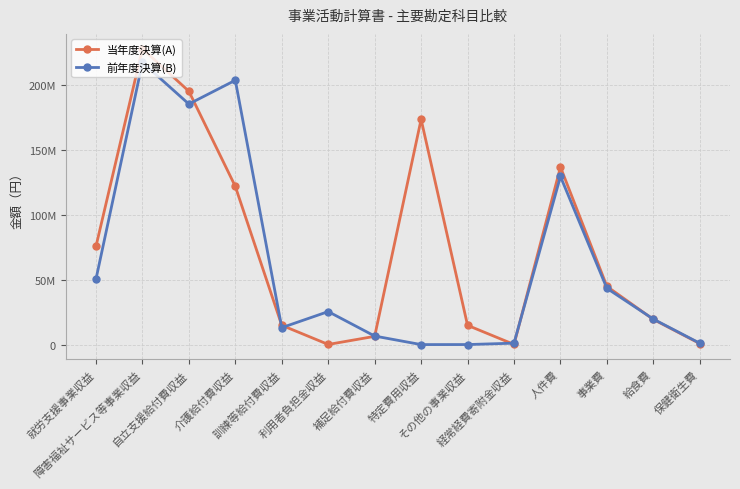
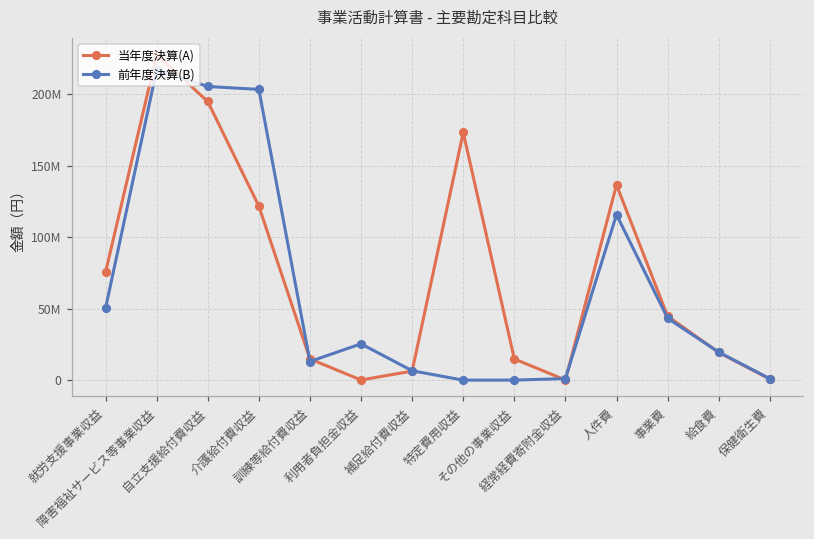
前年度決算(B), 自立支援給付費収益: 185000000 -> 205000000
前年度決算(B), 人件費: 129000000 -> 116000000
